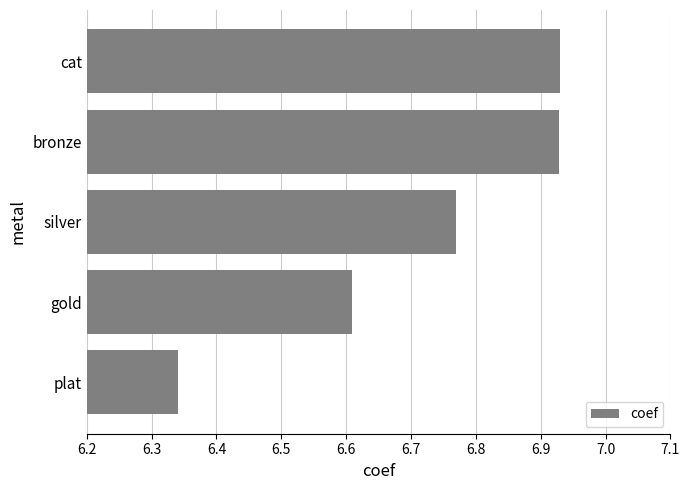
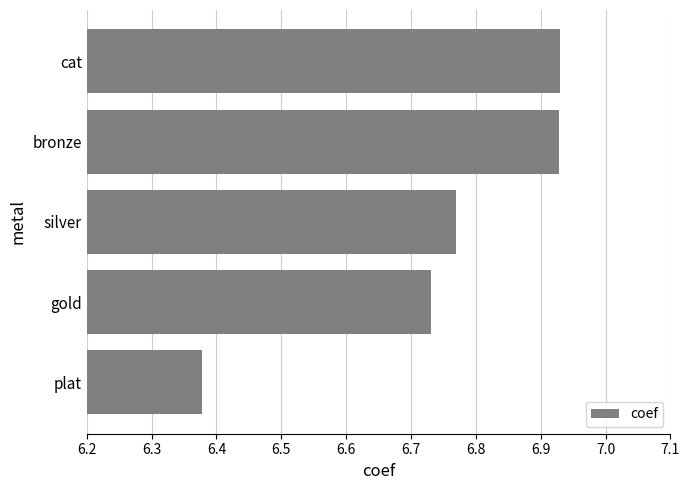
gold: 6.61 -> 6.73
plat: 6.34 -> 6.38
